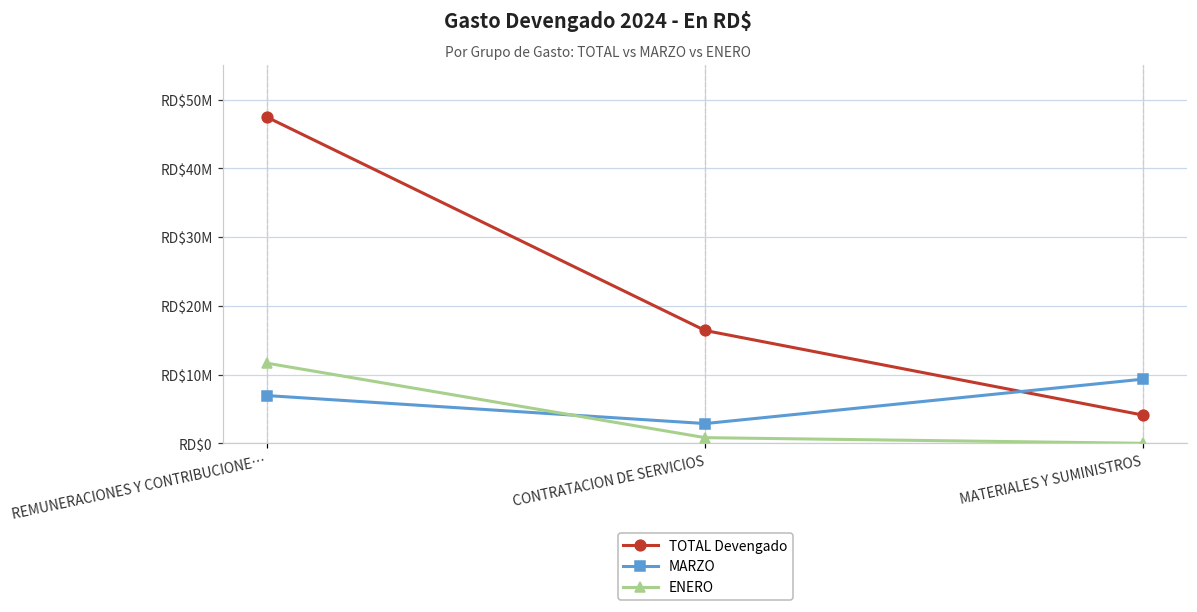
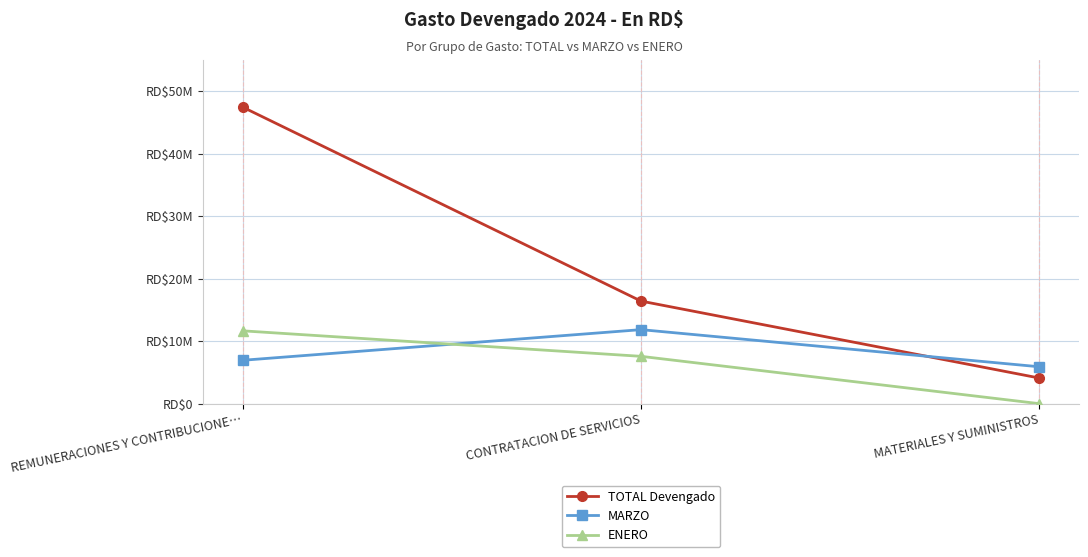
MARZO, CONTRATACION DE SERVICIOS: RD$3000000 -> RD$12000000
ENERO, CONTRATACION DE SERVICIOS: RD$1000000 -> RD$8000000
MARZO, MATERIALES Y SUMINISTROS: RD$9000000 -> RD$6000000
